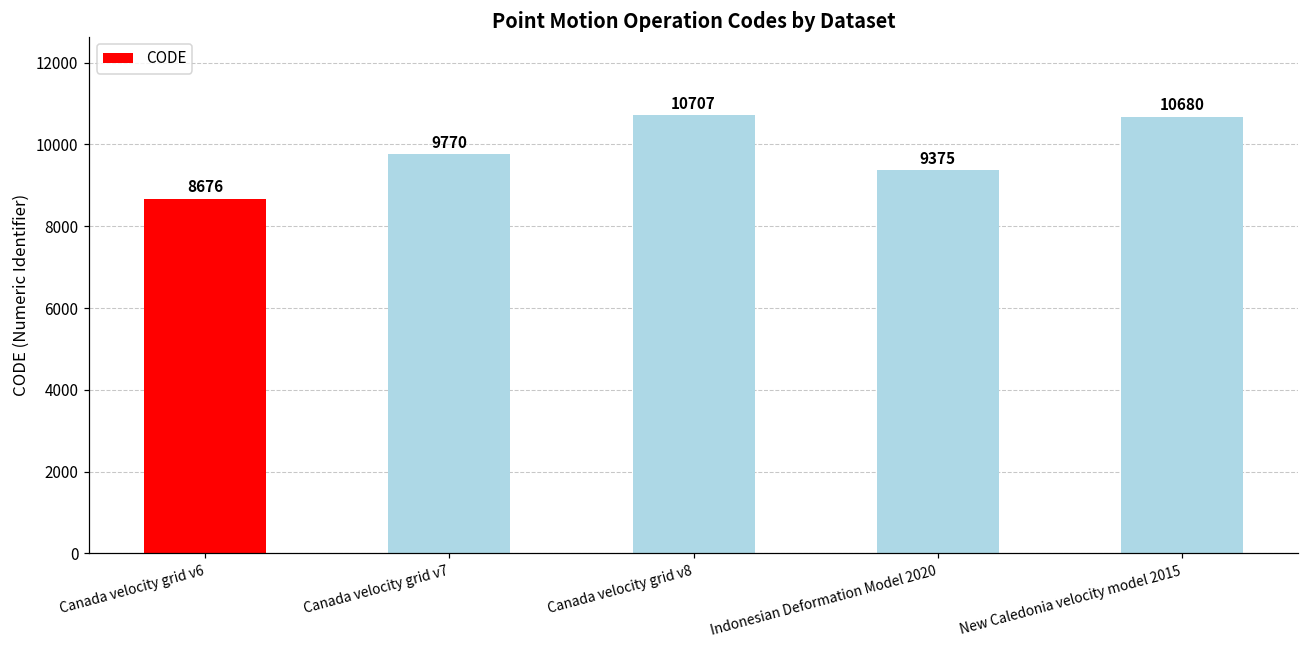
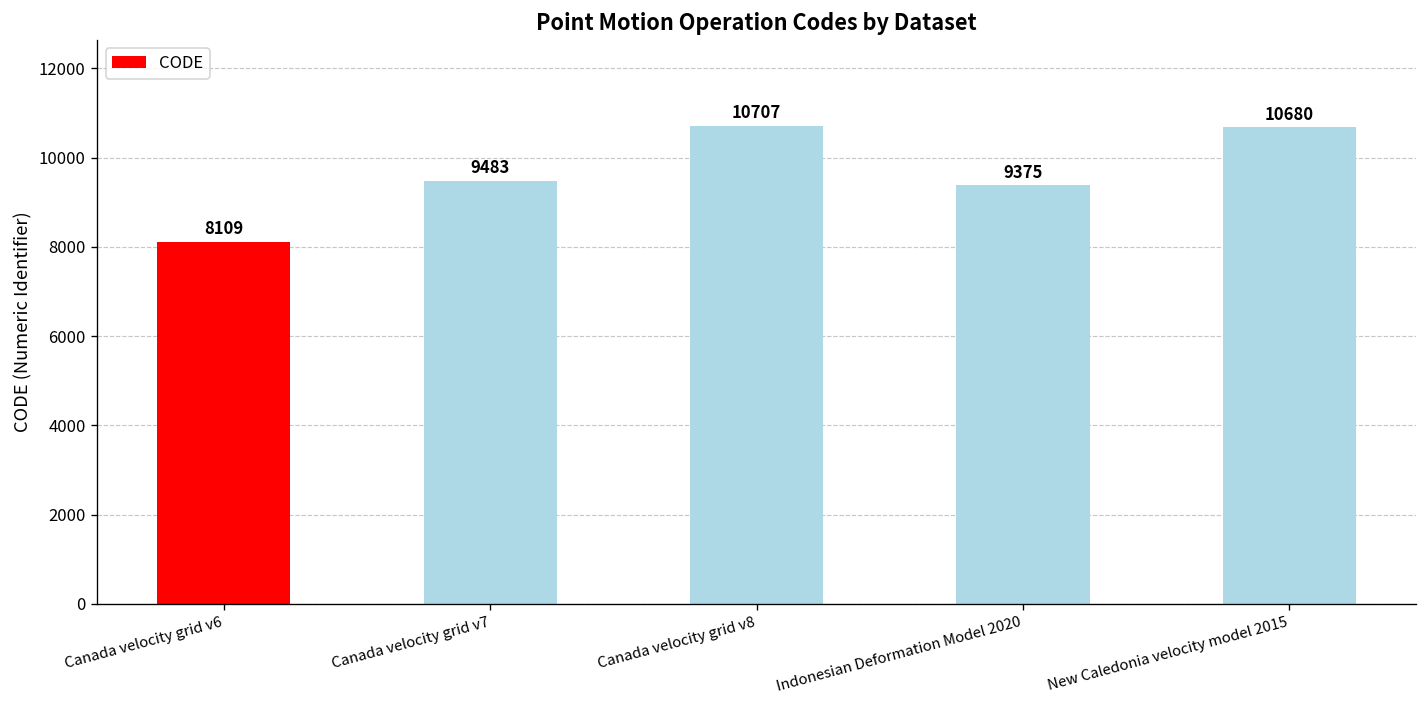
Canada velocity grid v6: 8676 -> 8109
Canada velocity grid v7: 9770 -> 9483
